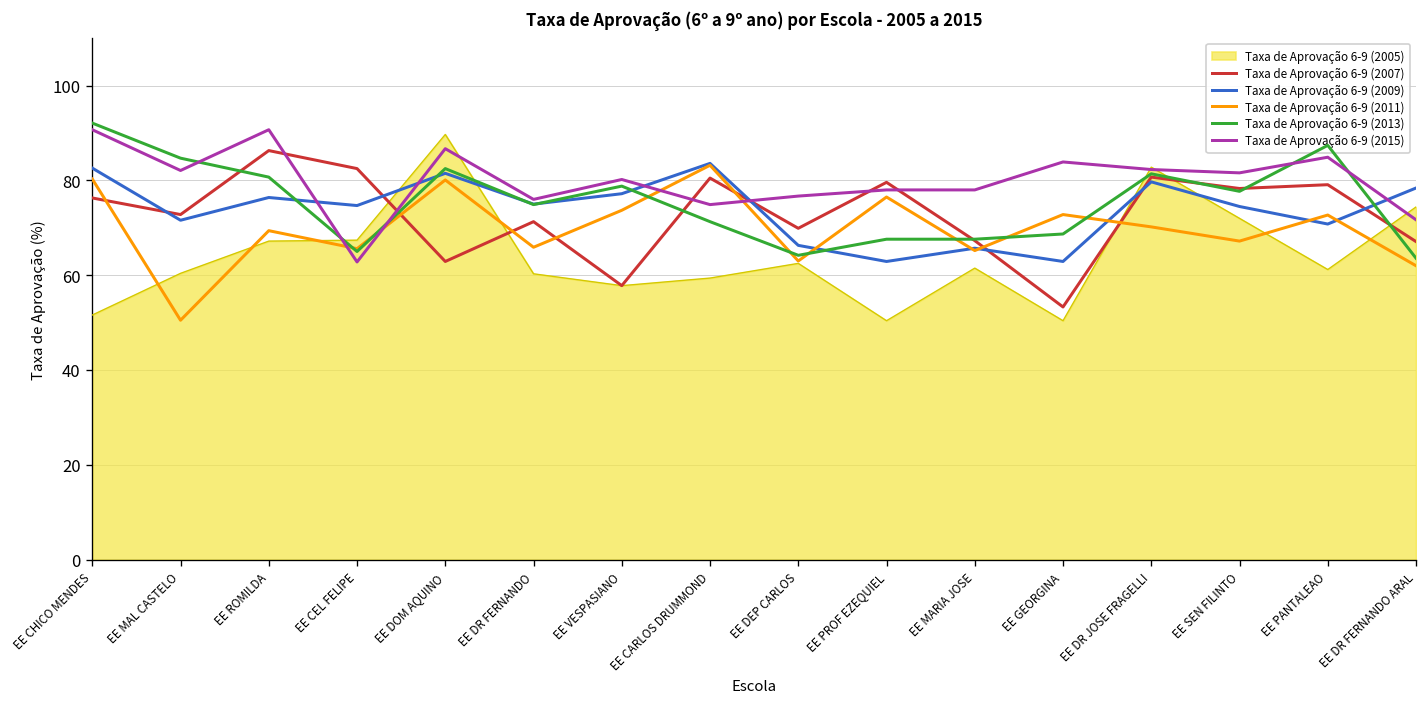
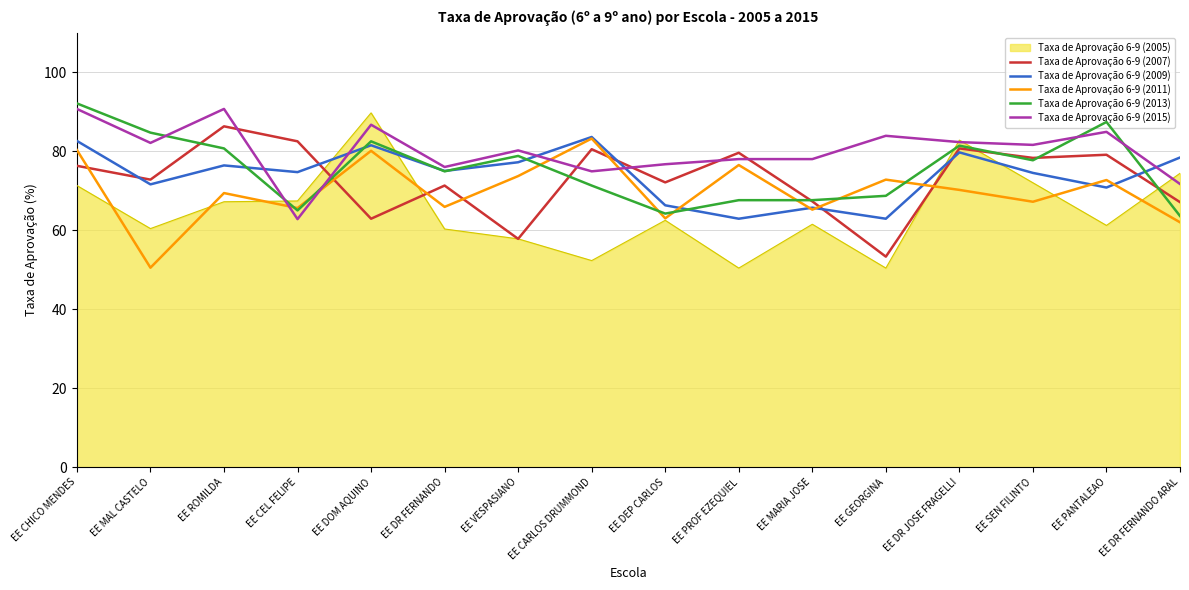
Taxa de Aprovação 6-9 (2005), EE CHICO MENDES: 52 -> 71
Taxa de Aprovação 6-9 (2005), EE CARLOS DRUMMOND: 59 -> 52
Taxa de Aprovação 6-9 (2007), EE DEP CARLOS: 70 -> 72
